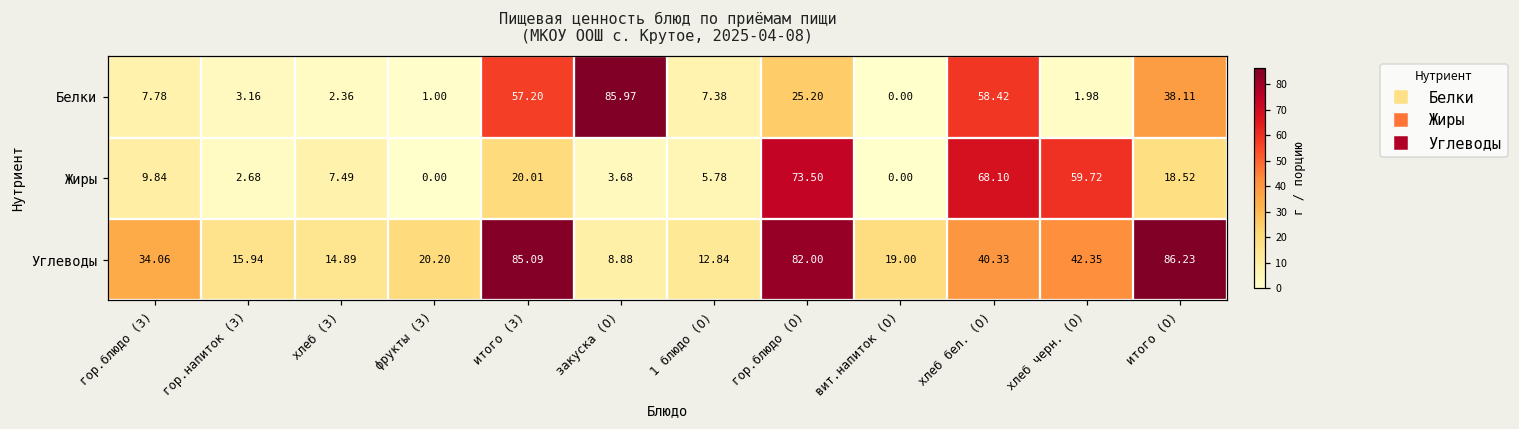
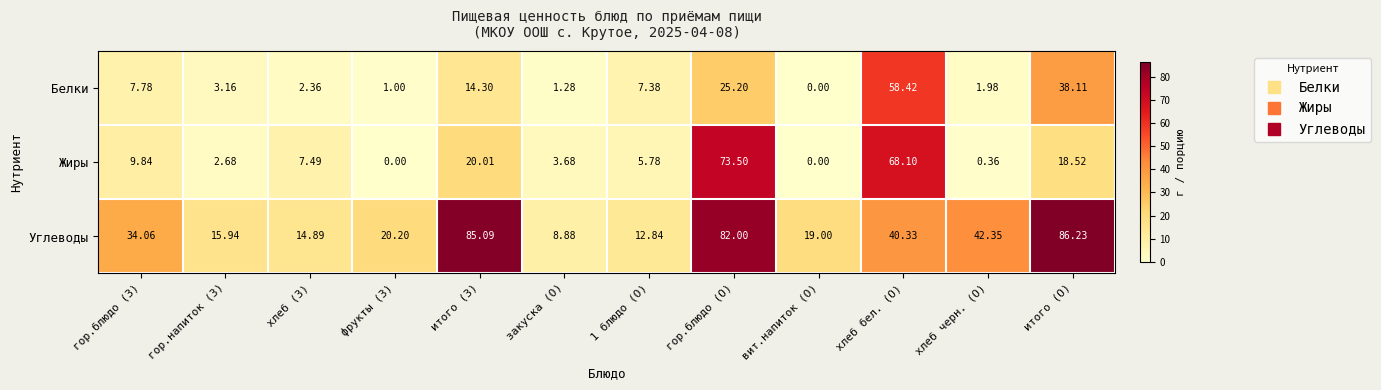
Белки, итого (З): 57.20 -> 14.30
Белки, закуска (О): 85.97 -> 1.28
Жиры, хлеб черн. (О): 59.72 -> 0.36
